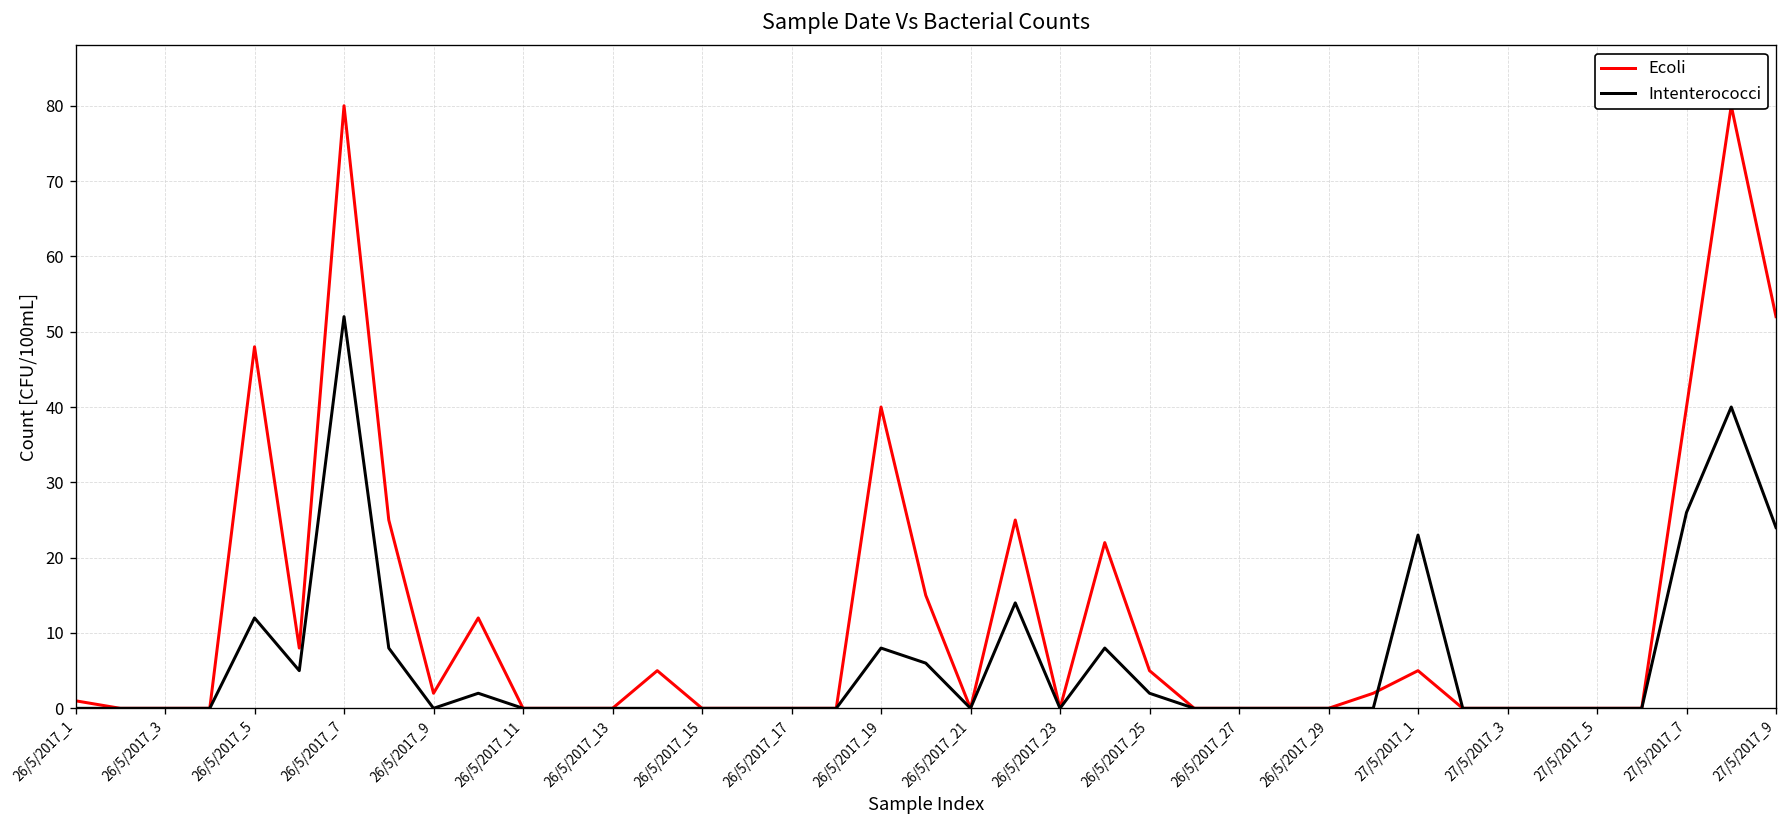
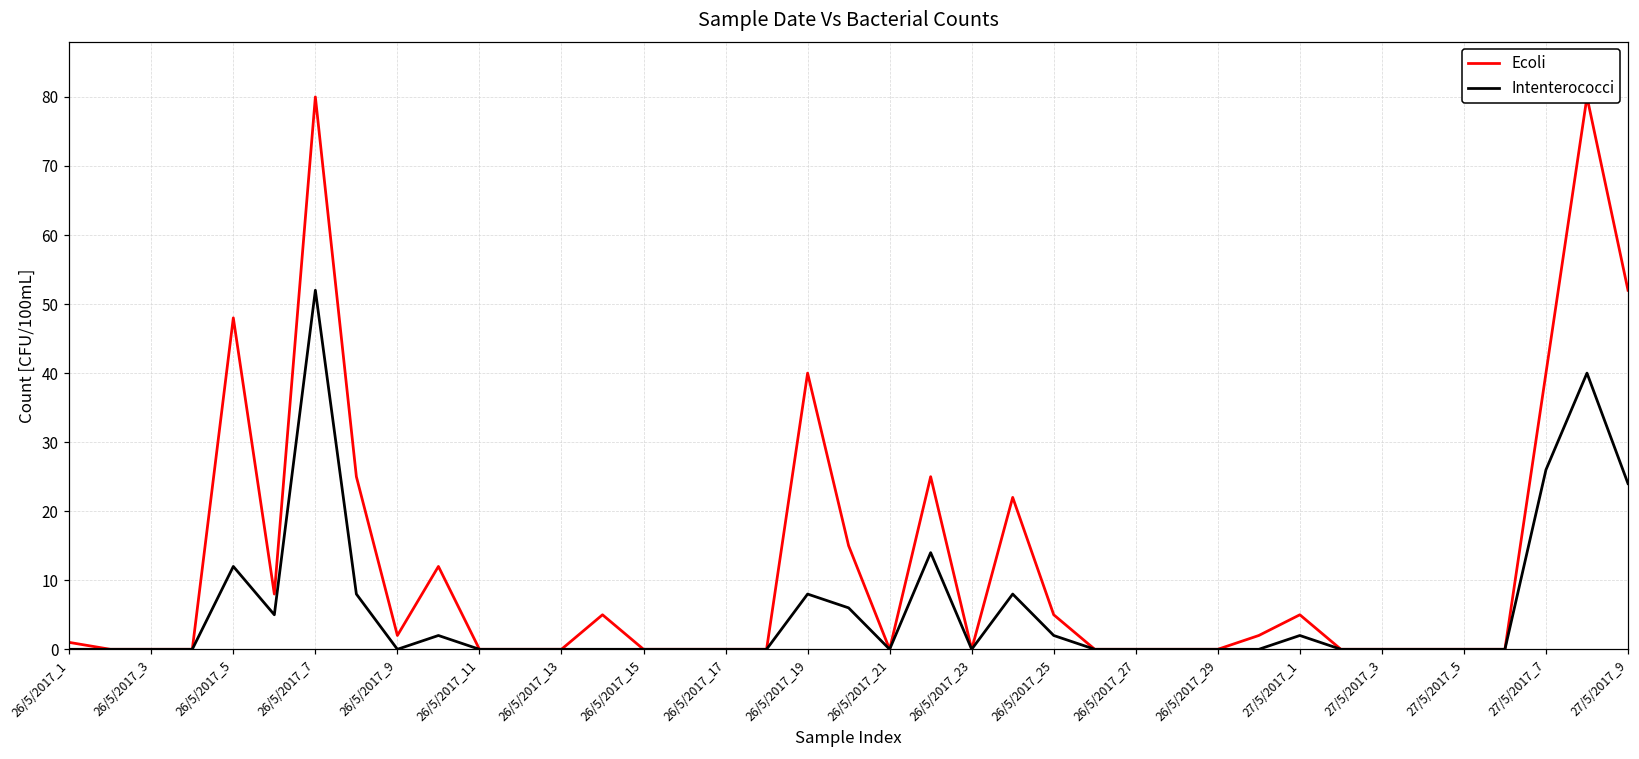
Intenterococci, 27/5/2017_1: 23 -> 2
